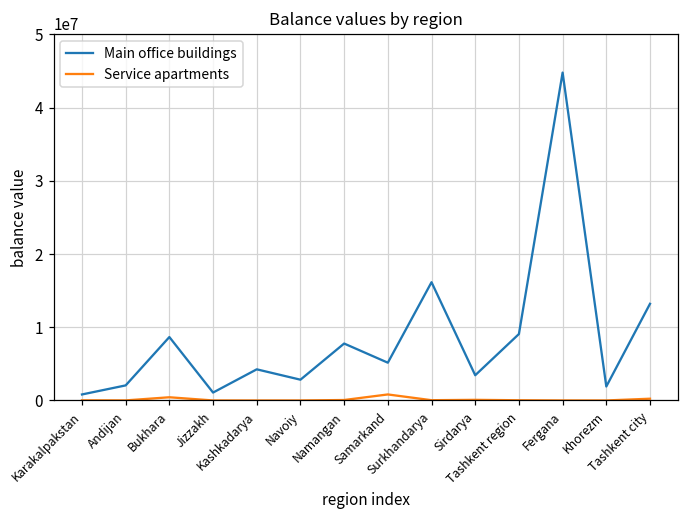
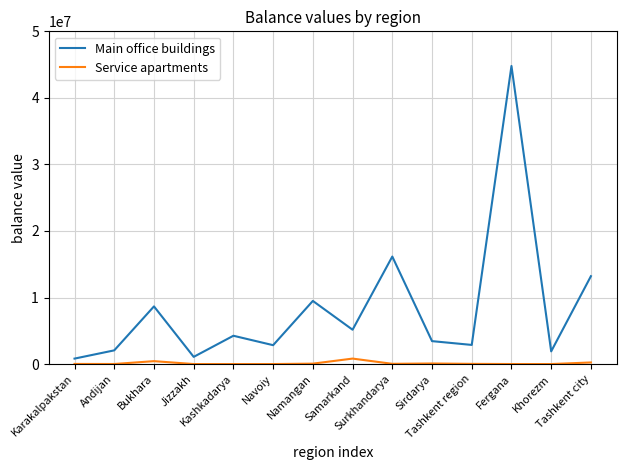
Main office buildings, Namangan: 8000000 -> 9000000
Main office buildings, Tashkent region: 9000000 -> 3000000
